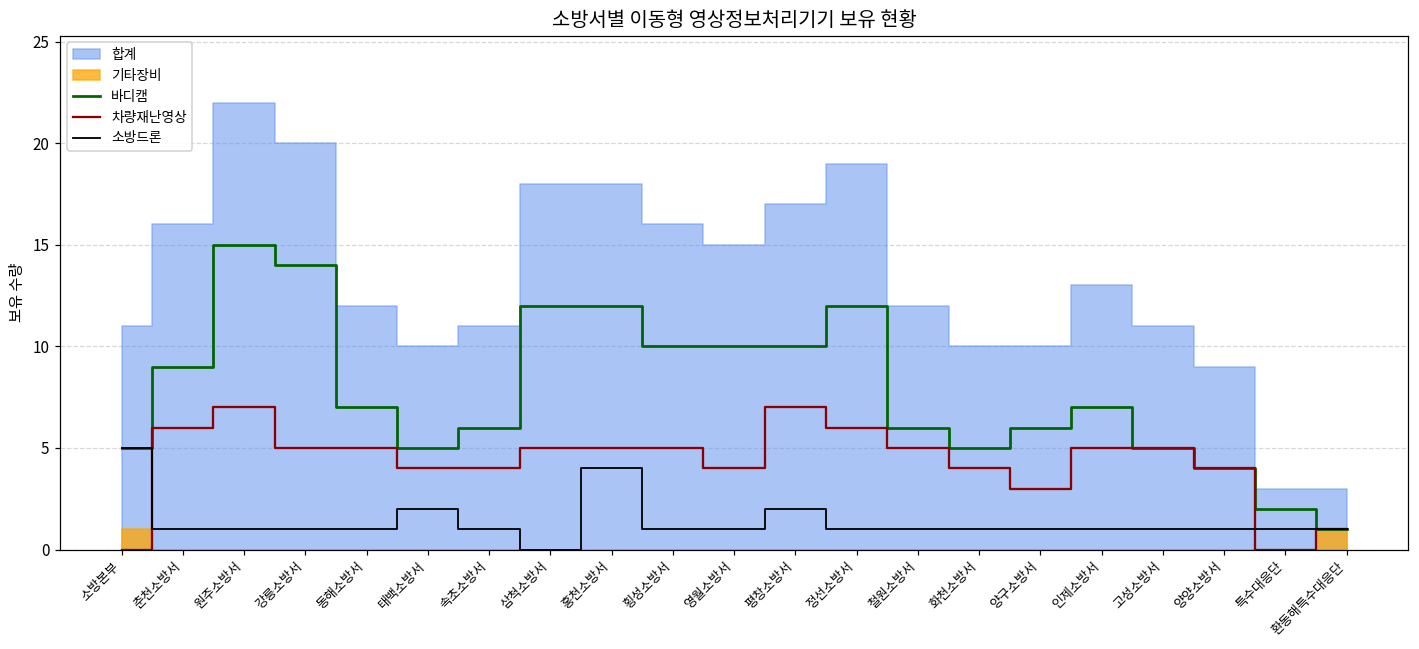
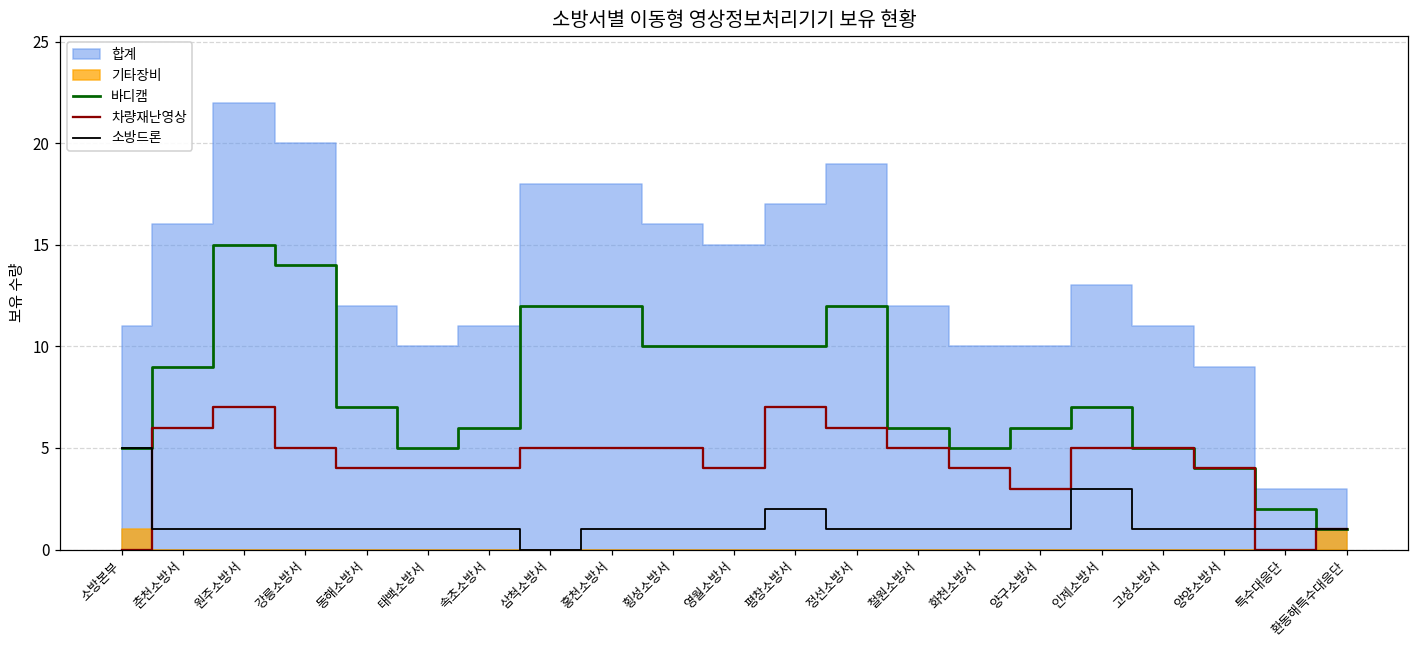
차량재난영상, 동해소방서: 5 -> 4
소방드론, 태백소방서: 2 -> 1
소방드론, 홍천소방서: 4 -> 1
소방드론, 인제소방서: 1 -> 3
